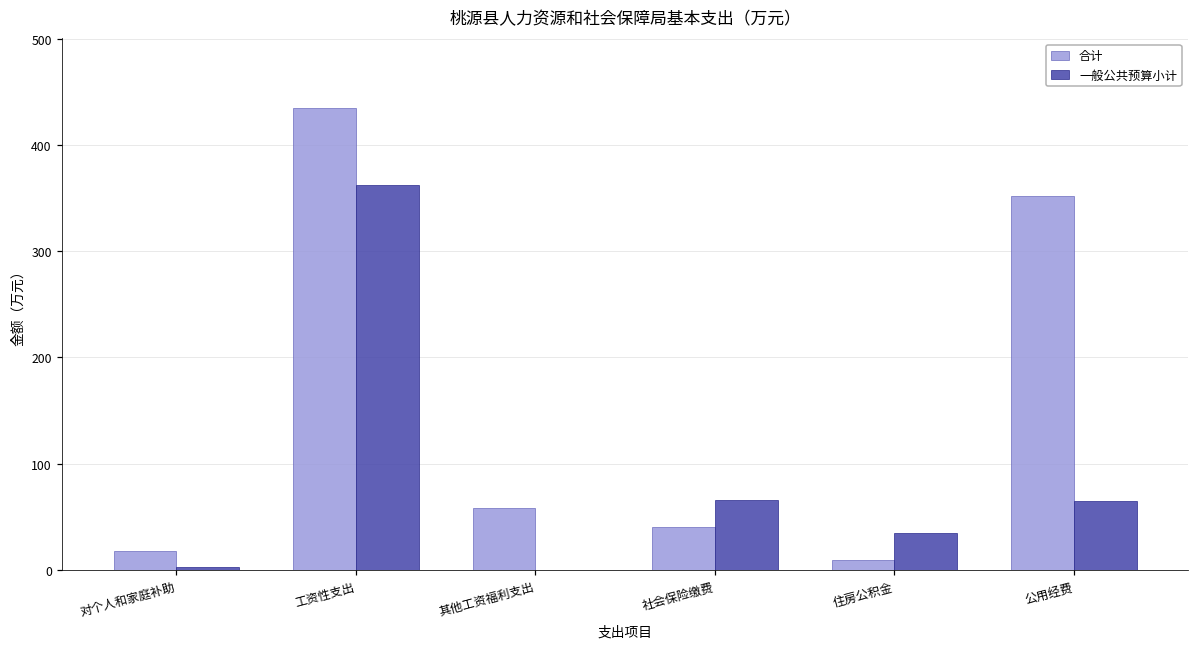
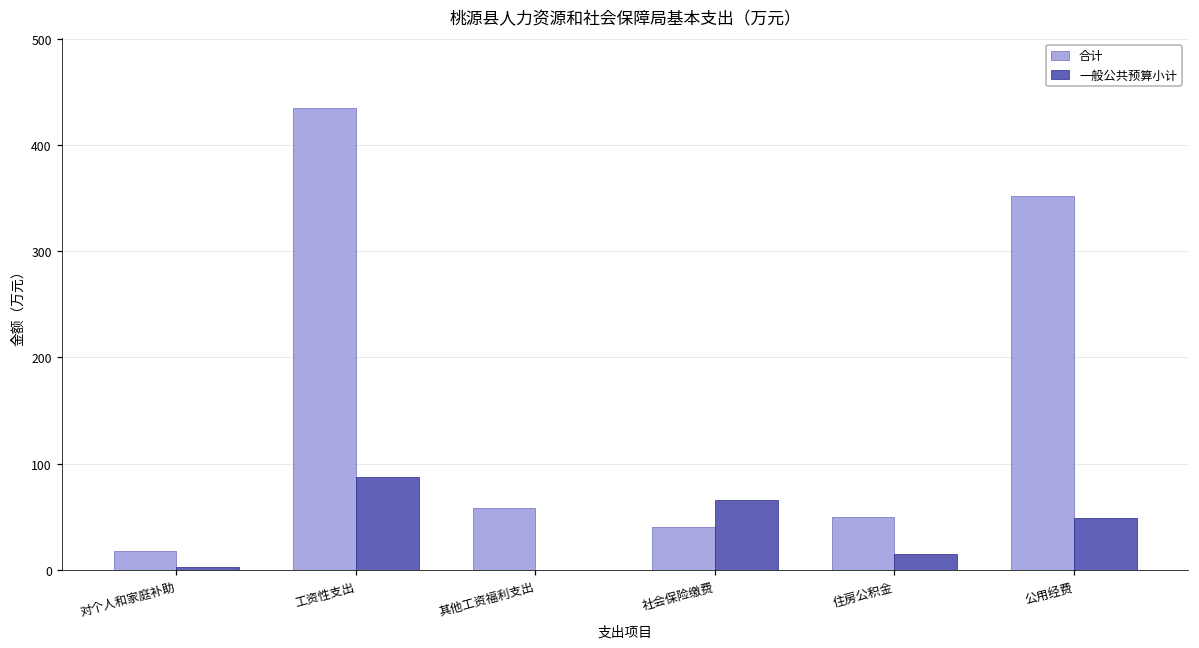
一般公共预算小计, 工资性支出: 360 -> 90
合计, 住房公积金: 10 -> 50
一般公共预算小计, 住房公积金: 30 -> 20
一般公共预算小计, 公用经费: 60 -> 50
